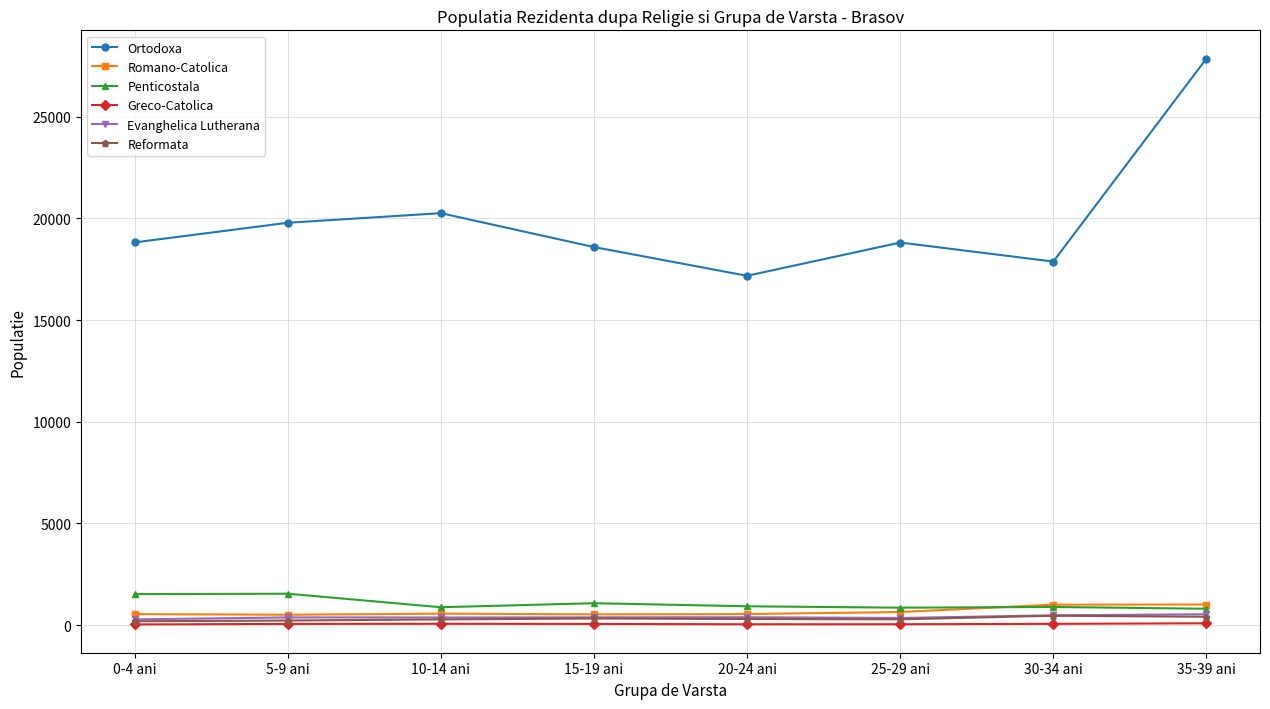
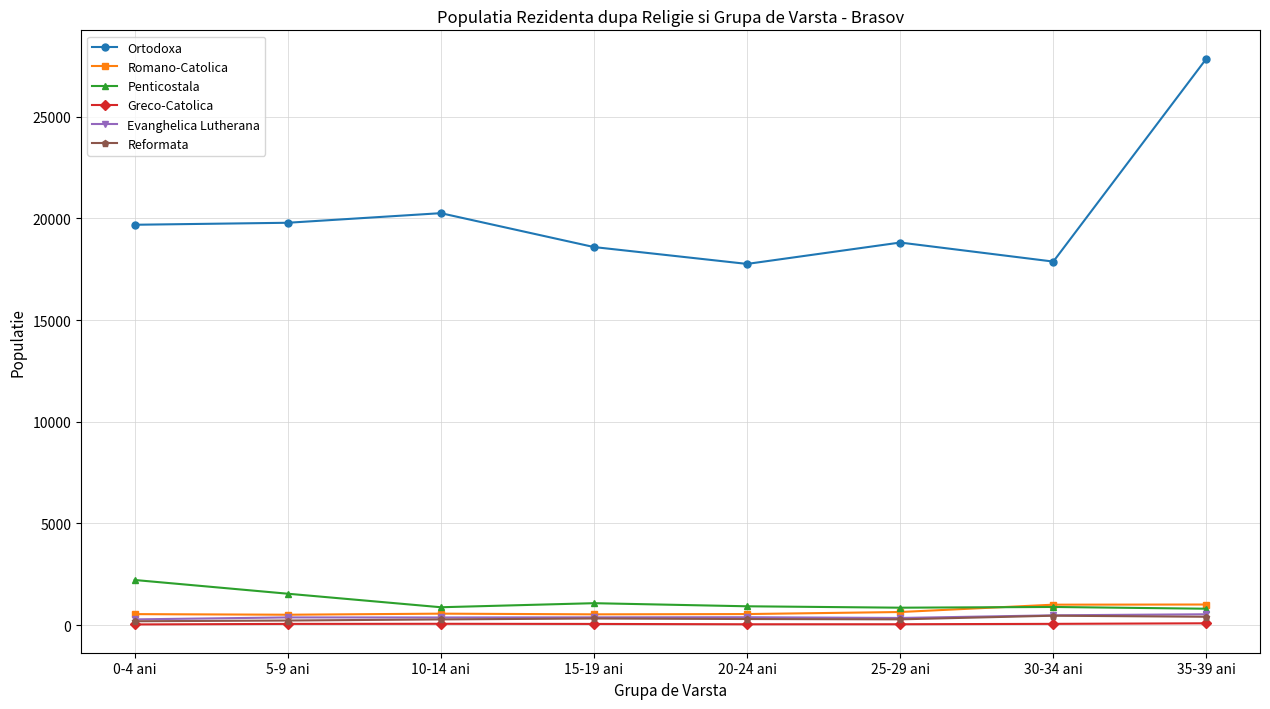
Ortodoxa, 0-4 ani: 18800 -> 19700
Penticostala, 0-4 ani: 1500 -> 2200
Ortodoxa, 20-24 ani: 17200 -> 17800
